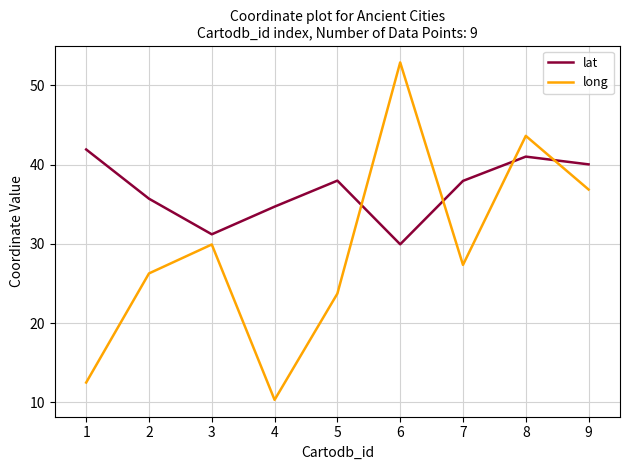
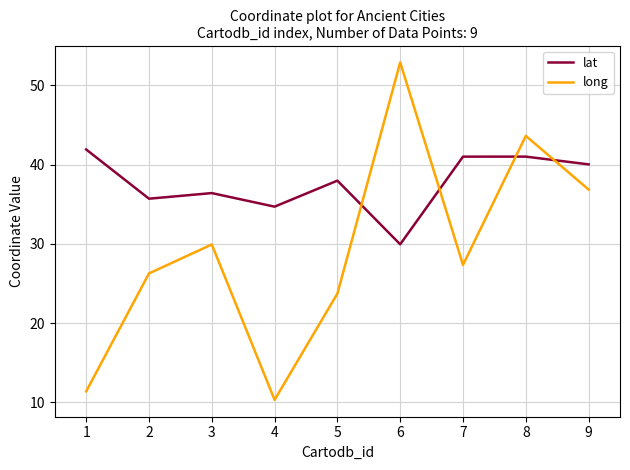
long, 1: 12 -> 11
lat, 3: 31 -> 36
lat, 7: 38 -> 41
